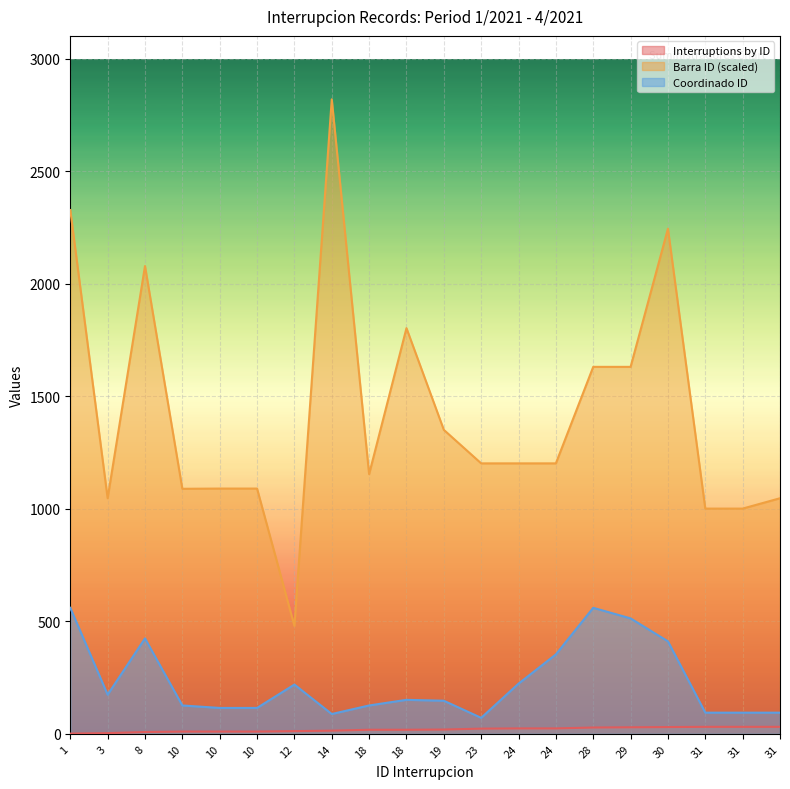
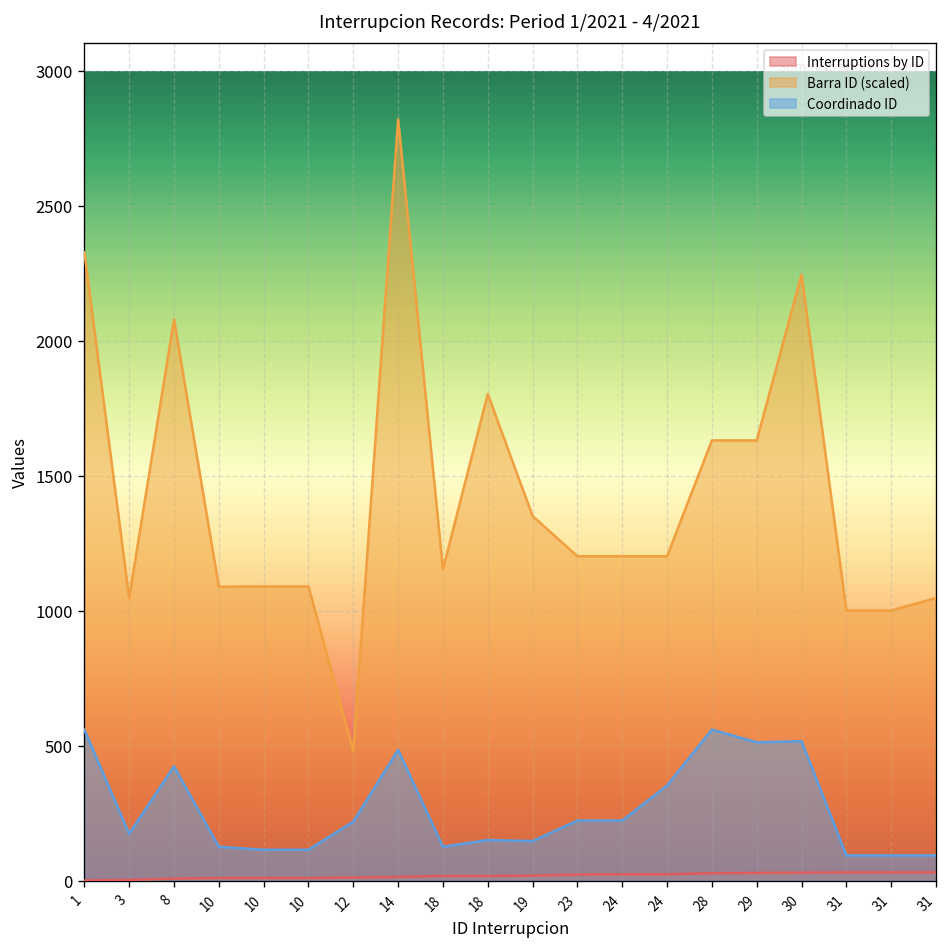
Coordinado ID, 14: 90 -> 490
Coordinado ID, 23: 70 -> 220
Coordinado ID, 30: 410 -> 520
